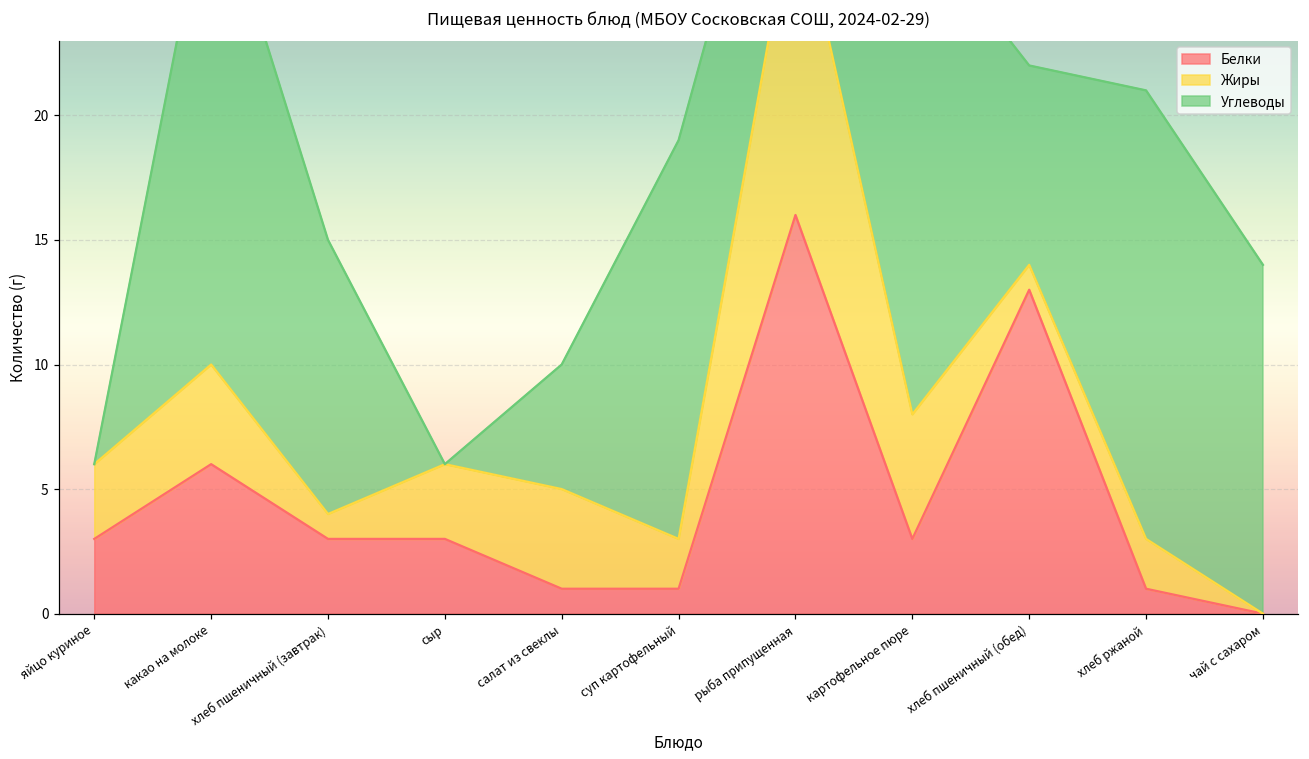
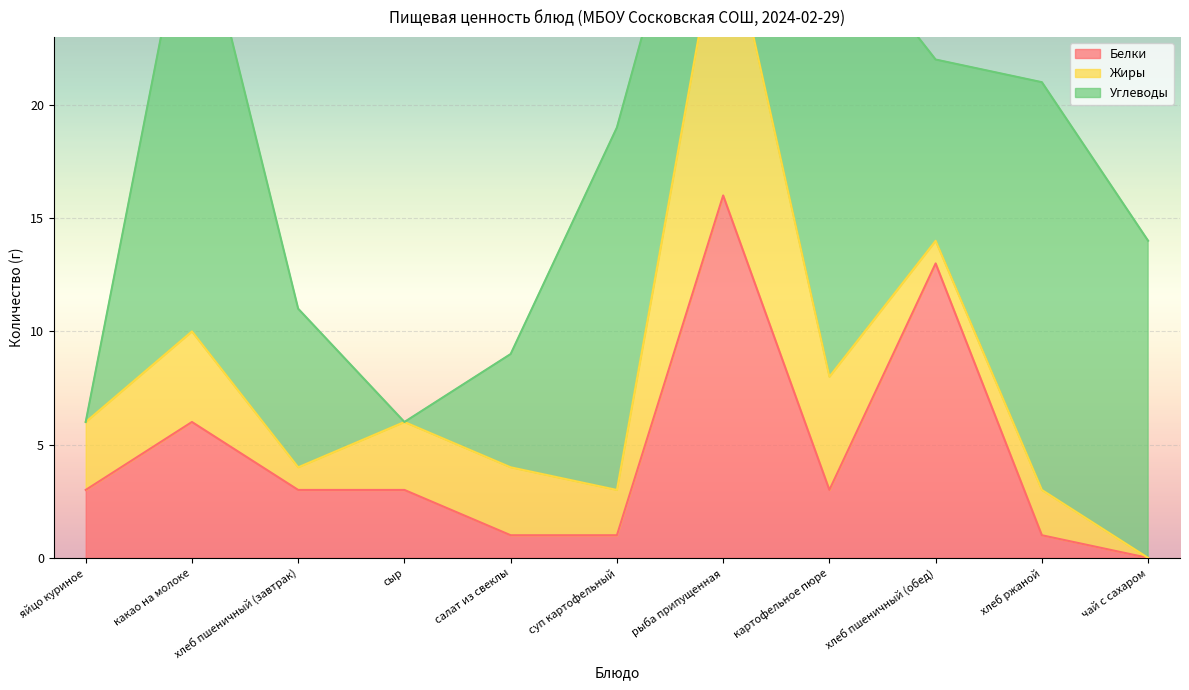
Углеводы, хлеб пшеничный (завтрак): 11 -> 7
Жиры, салат из свеклы: 4 -> 3
